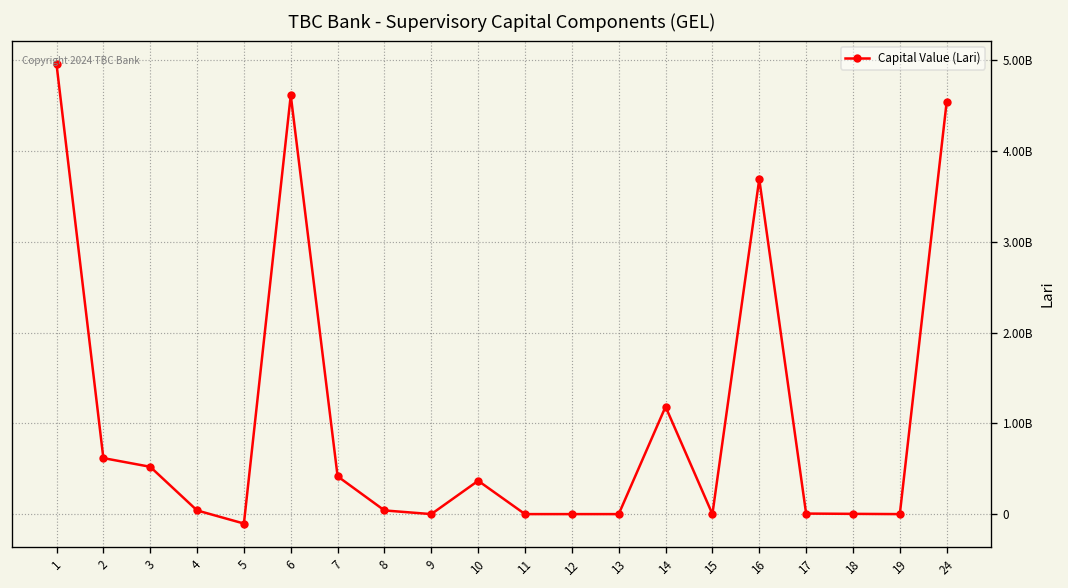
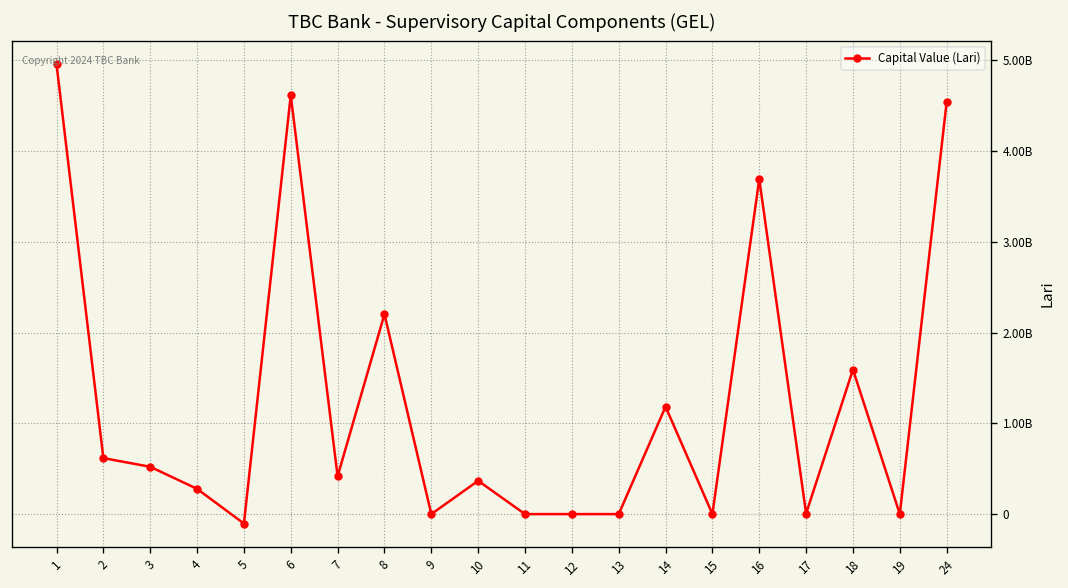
4: 0 -> 300000000
8: 0 -> 2200000000
18: 0 -> 1600000000
